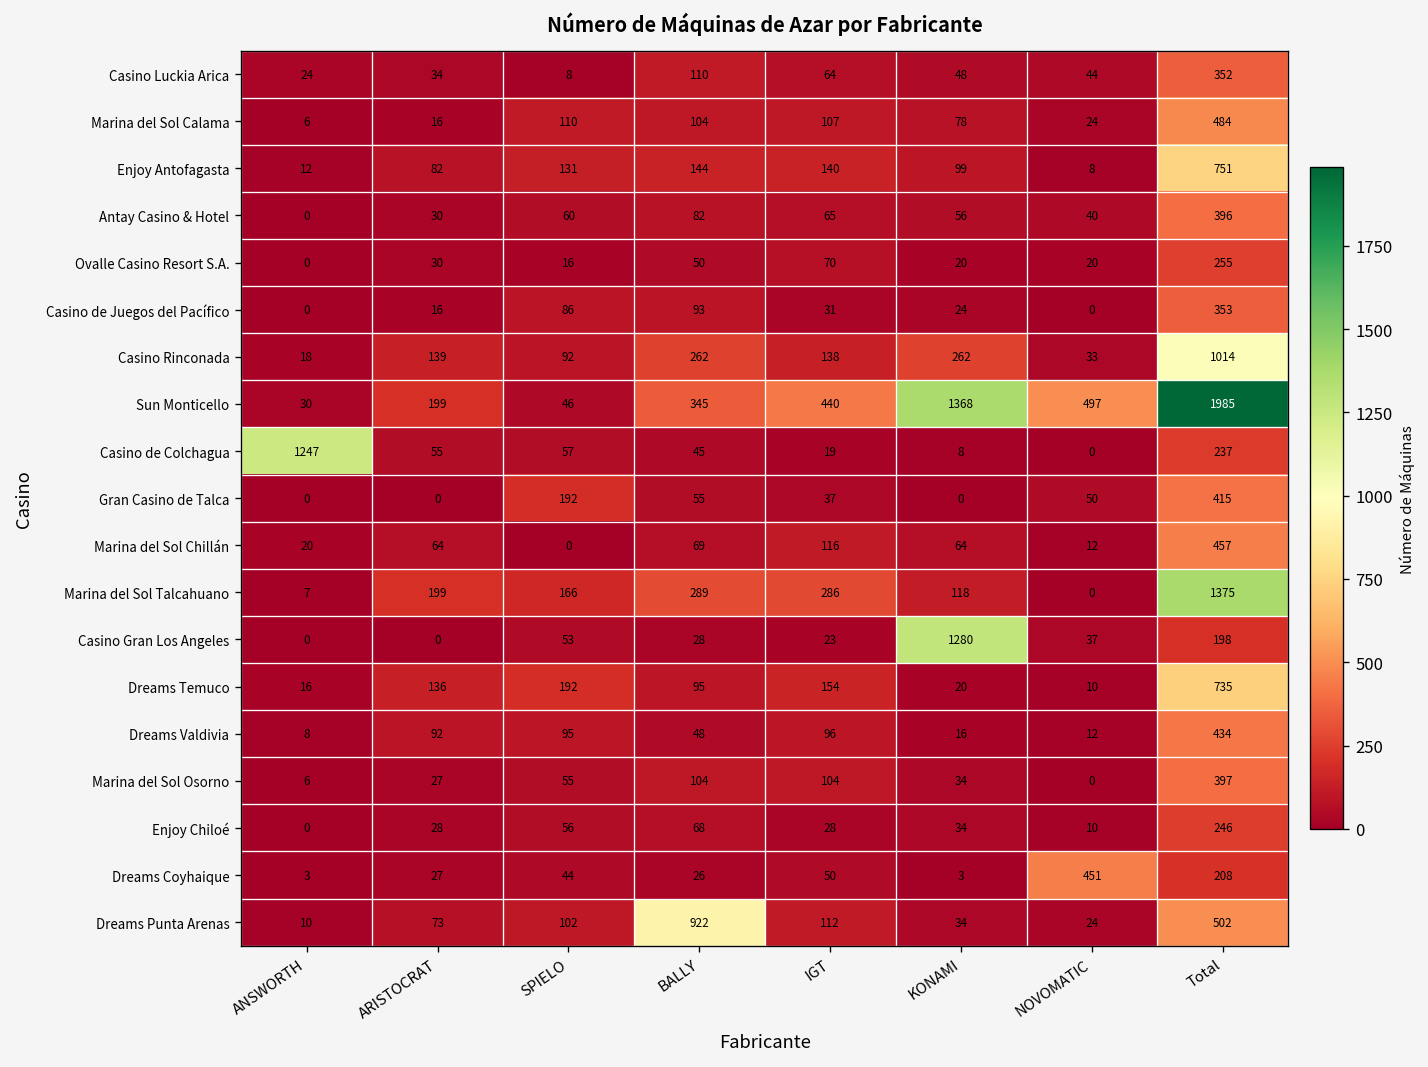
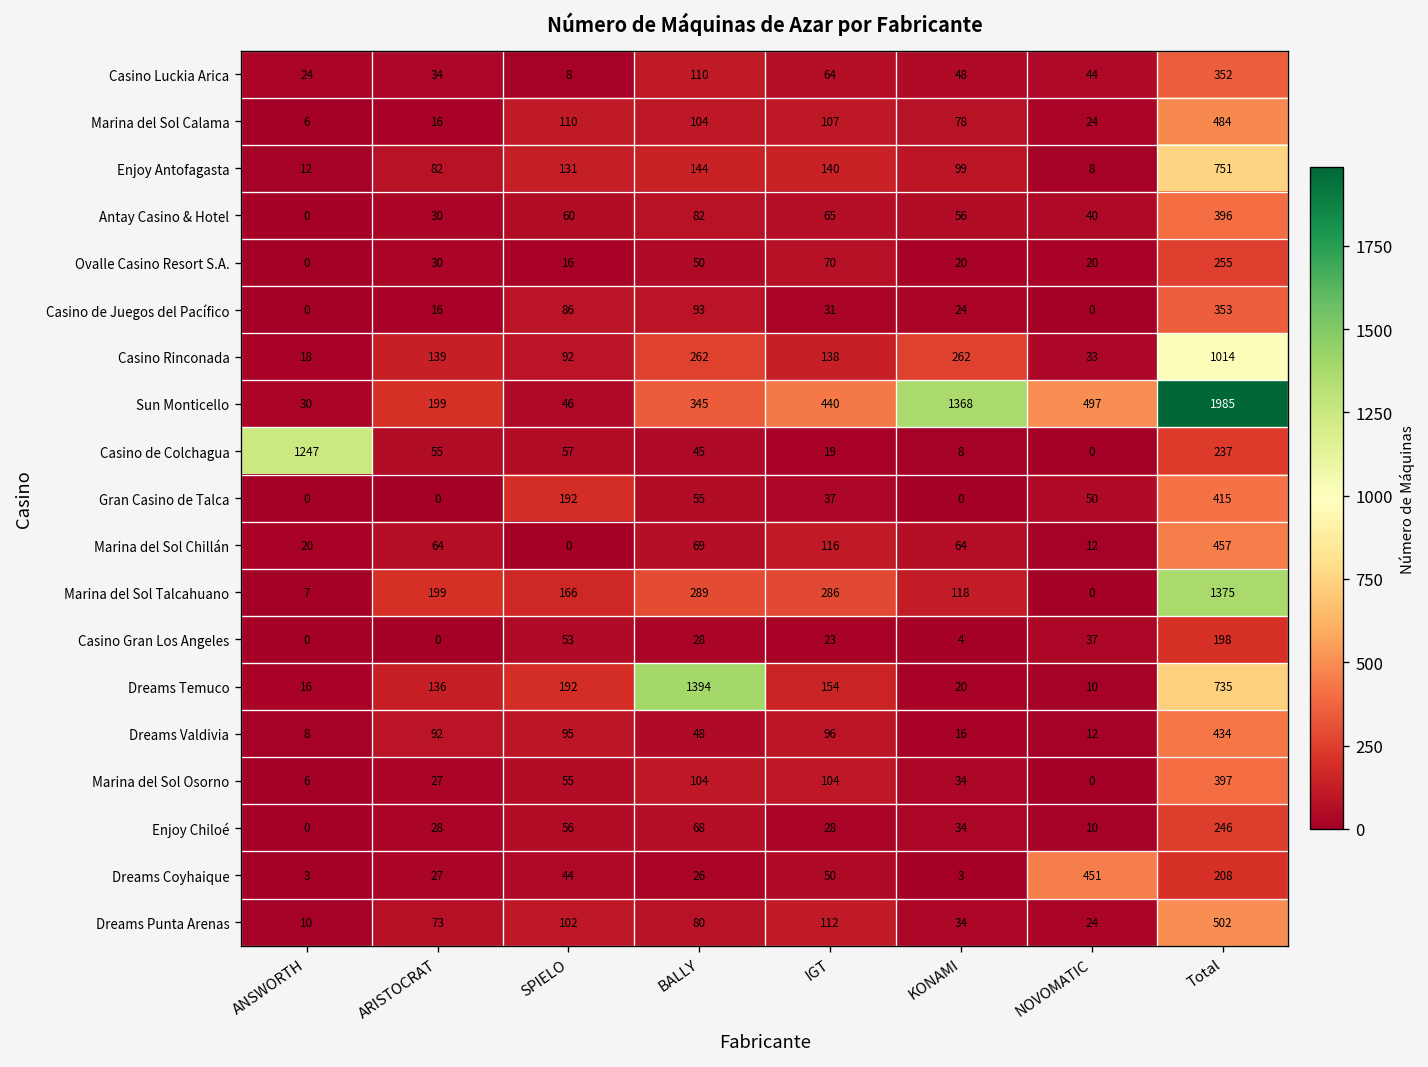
Casino Gran Los Angeles, KONAMI: 1280 -> 4
Dreams Temuco, BALLY: 95 -> 1394
Dreams Punta Arenas, BALLY: 922 -> 80
